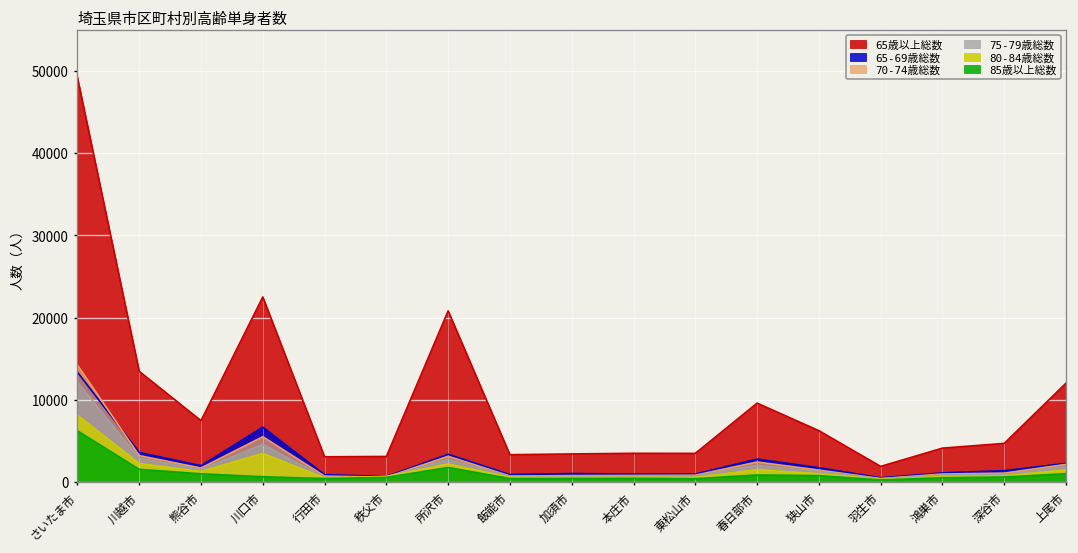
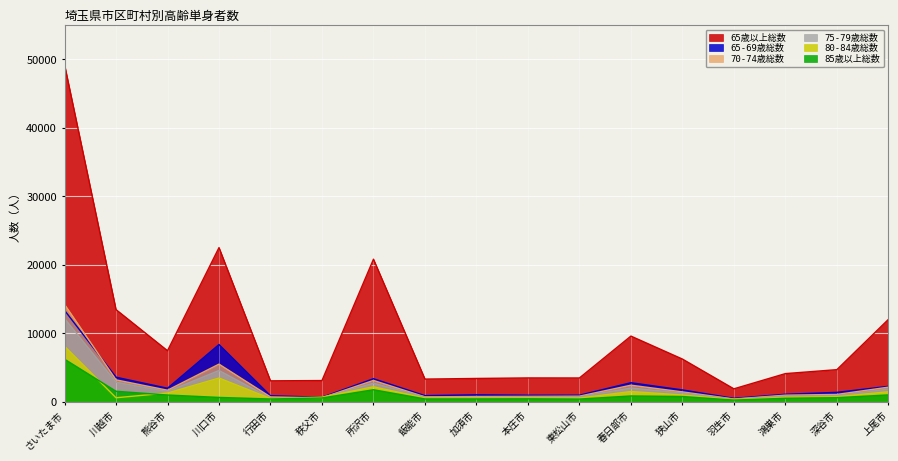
80-84歳総数, 川越市: 2000 -> 1000
65-69歳総数, 川口市: 7000 -> 8000
